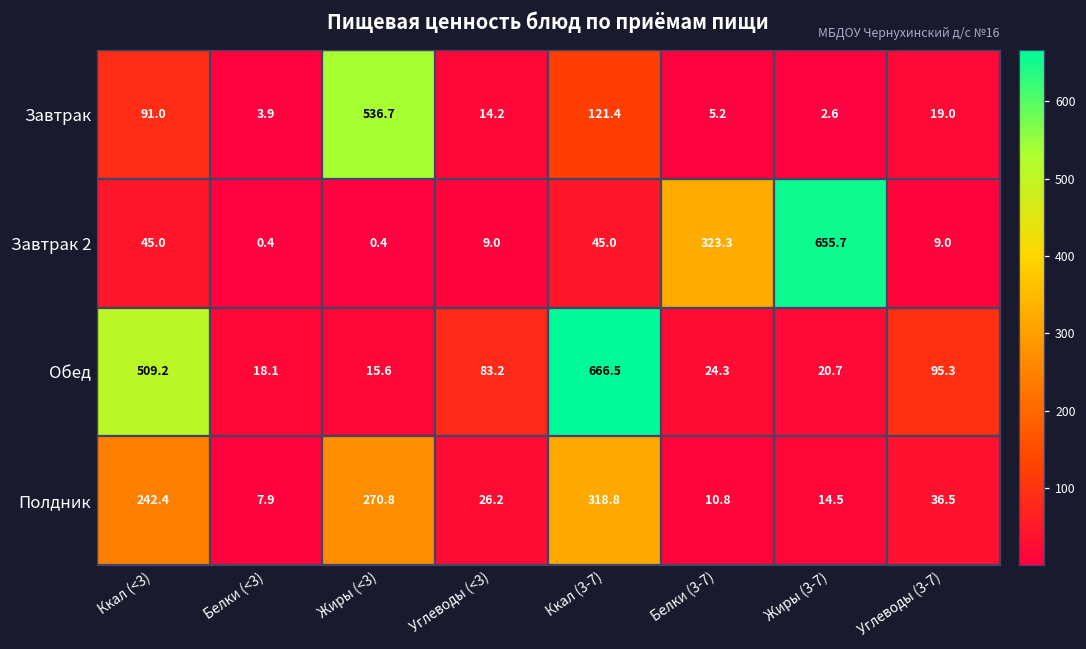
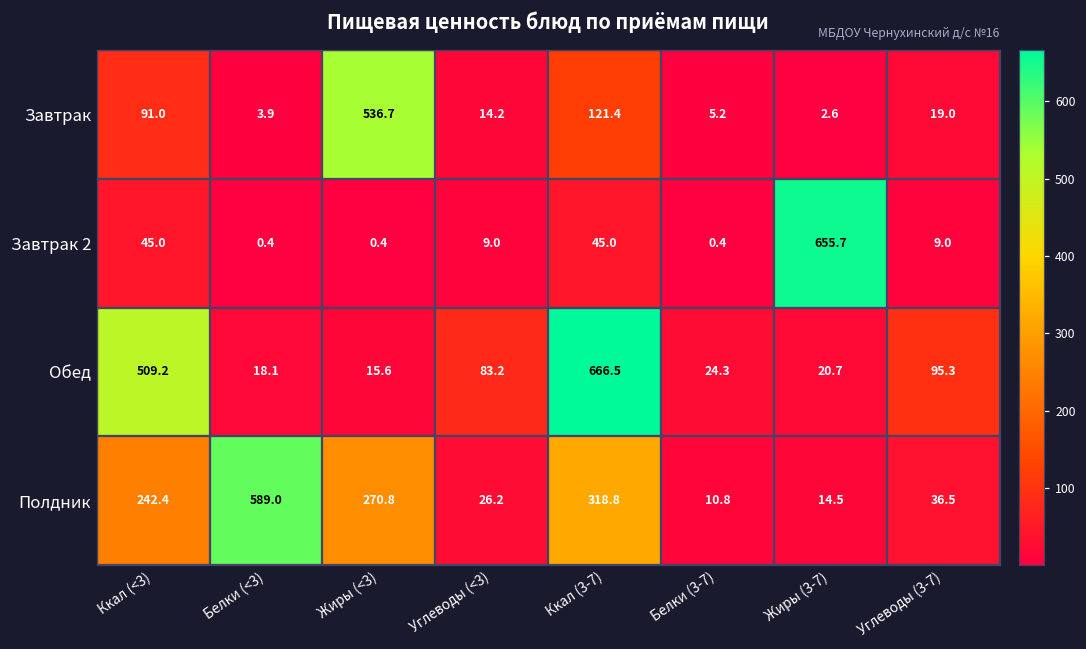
Завтрак 2, Белки (3-7): 323.3 -> 0.4
Полдник, Белки (<3): 7.9 -> 589.0
